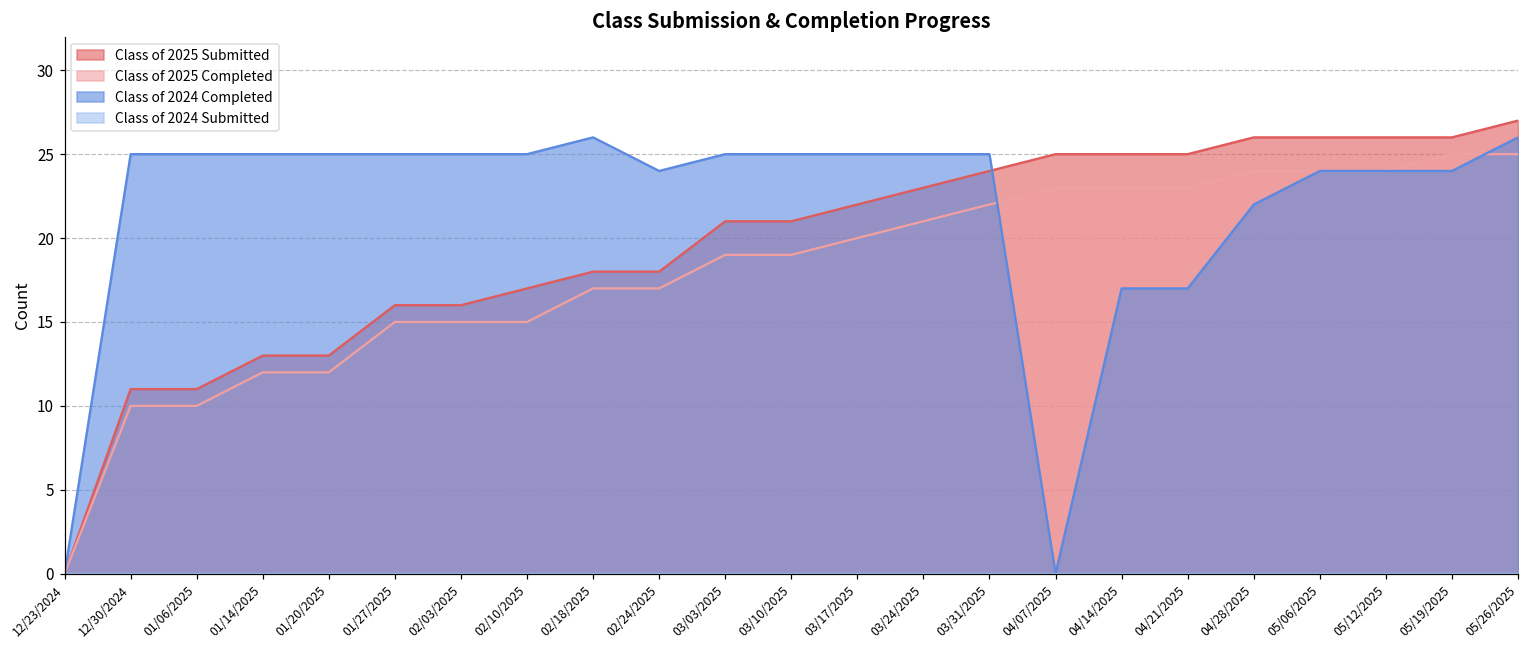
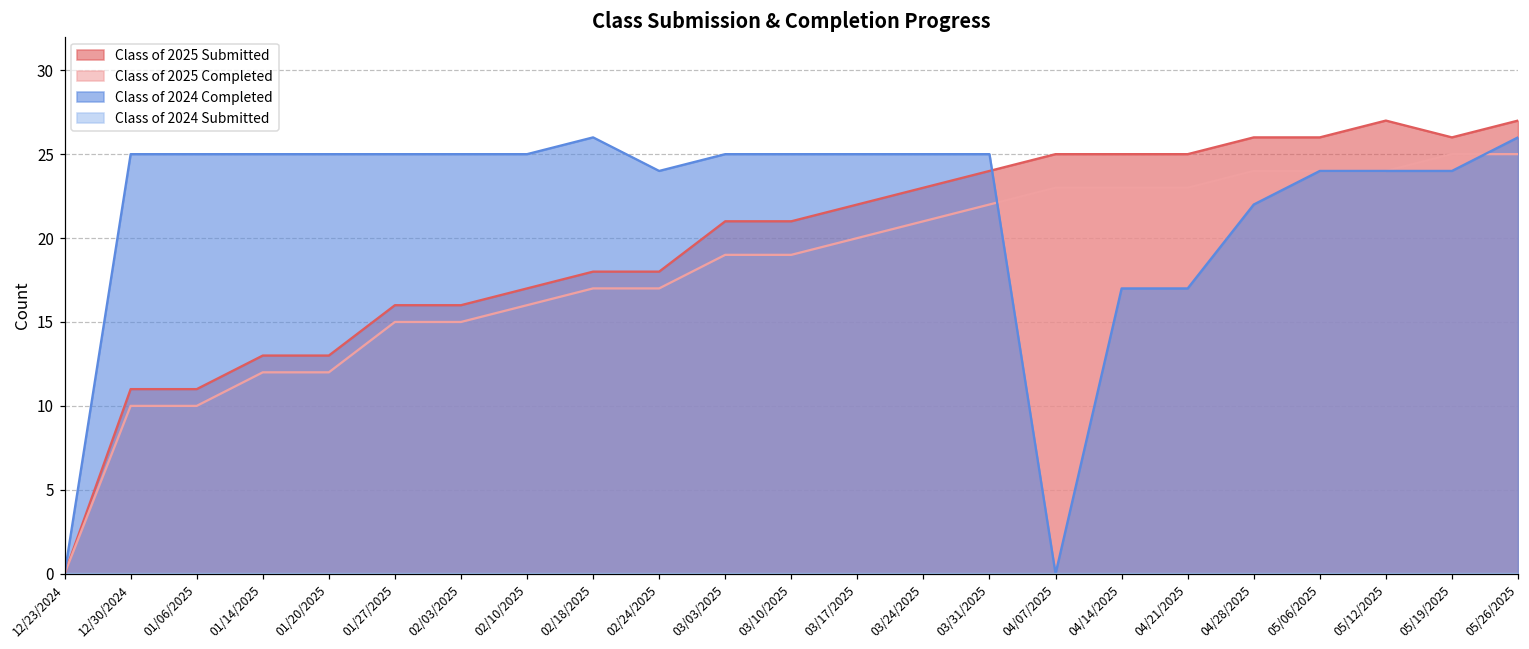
Class of 2025 Completed, 02/10/2025: 15 -> 16
Class of 2025 Submitted, 05/12/2025: 26 -> 27
